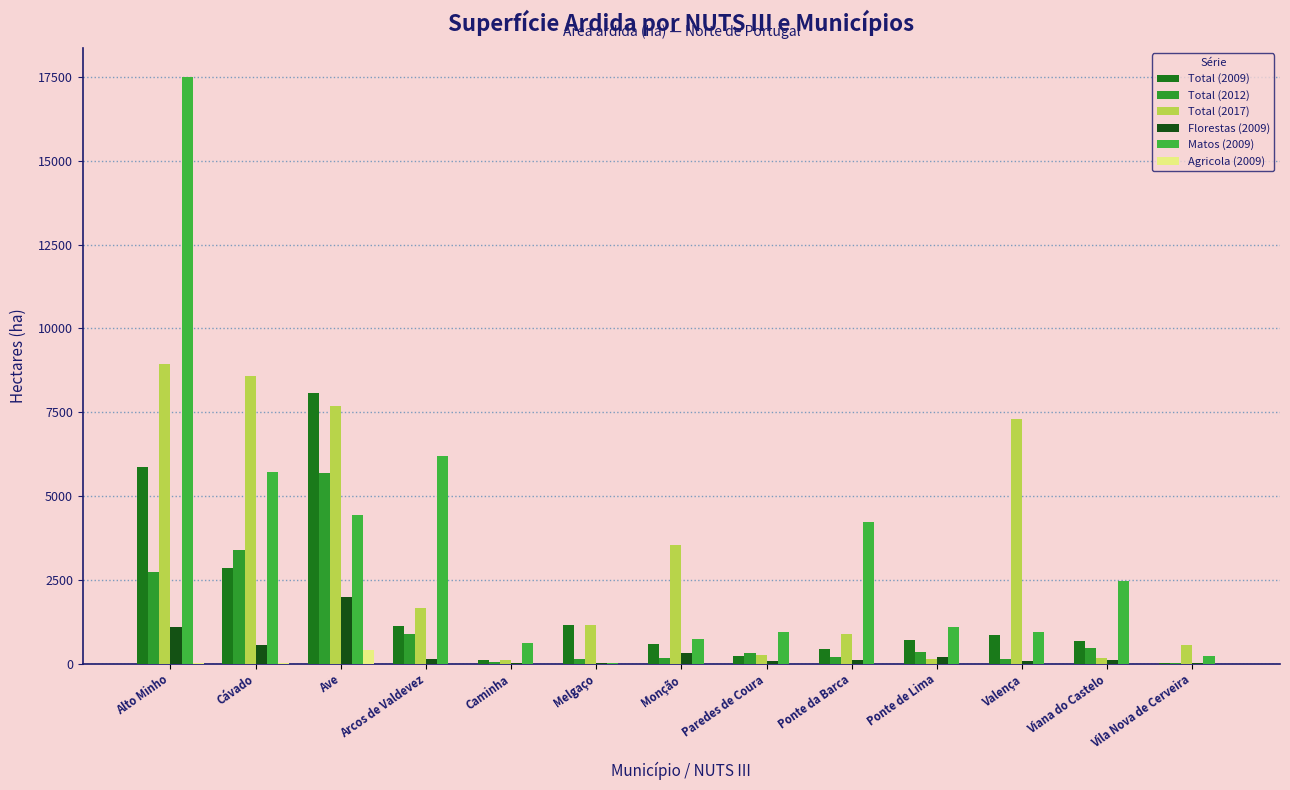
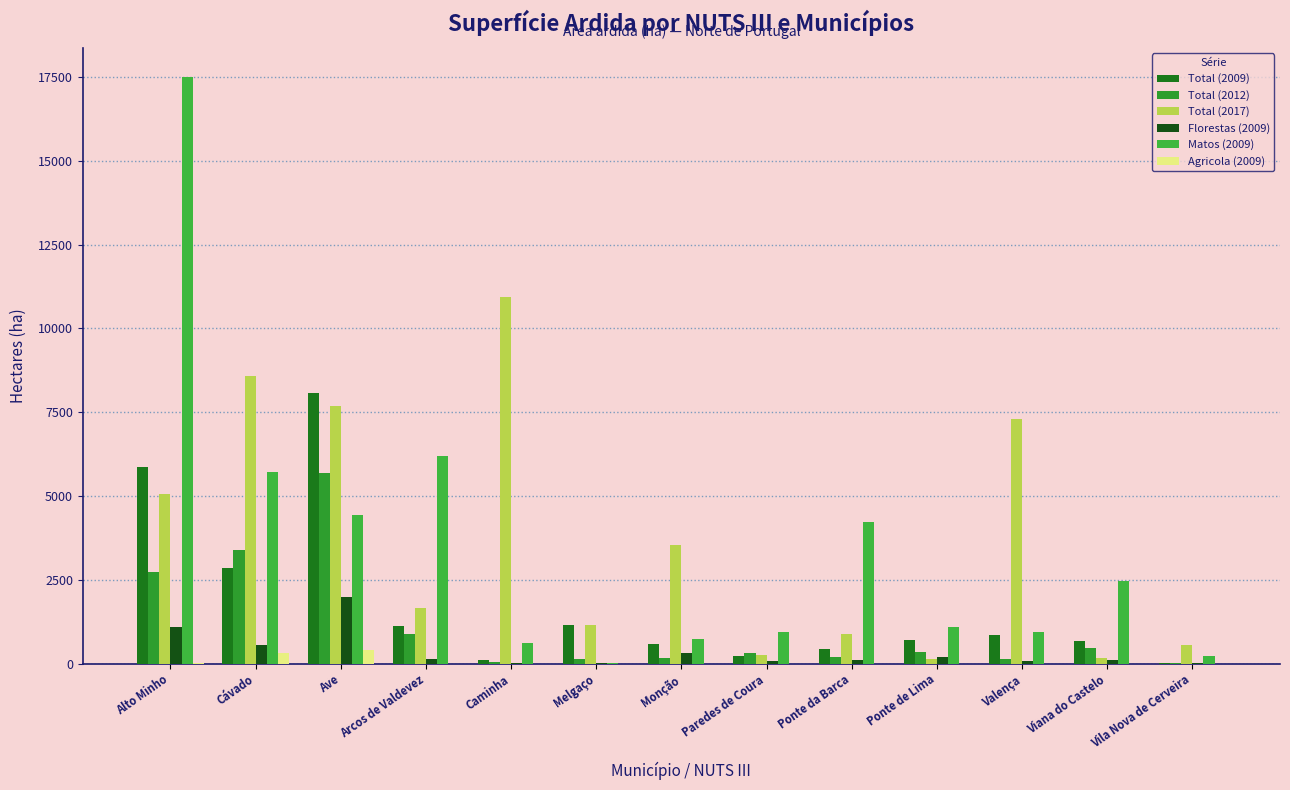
Total (2017), Alto Minho: 8900 -> 5100
Agricola (2009), Cávado: 0 -> 300
Total (2017), Caminha: 100 -> 10900
